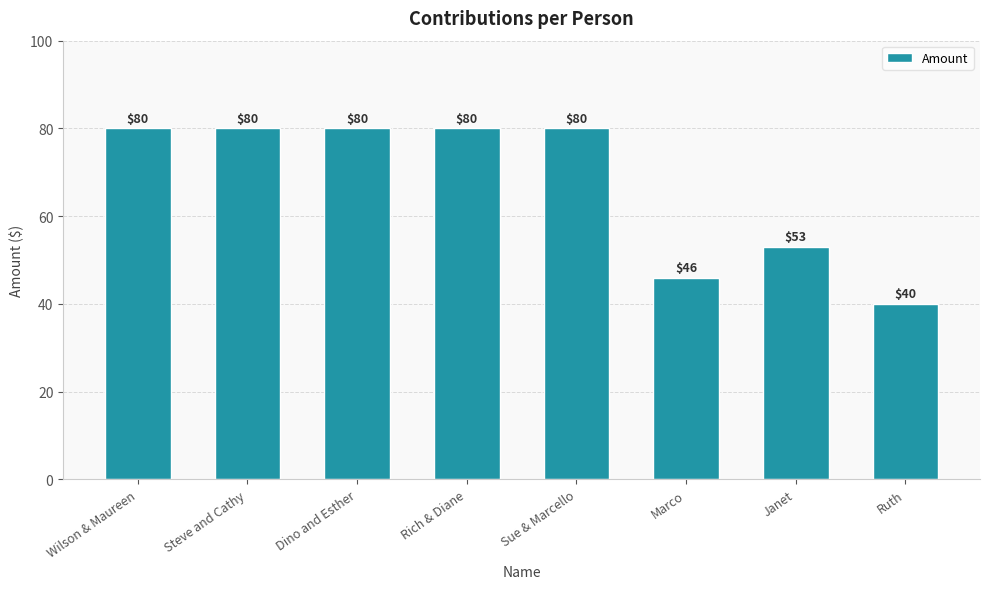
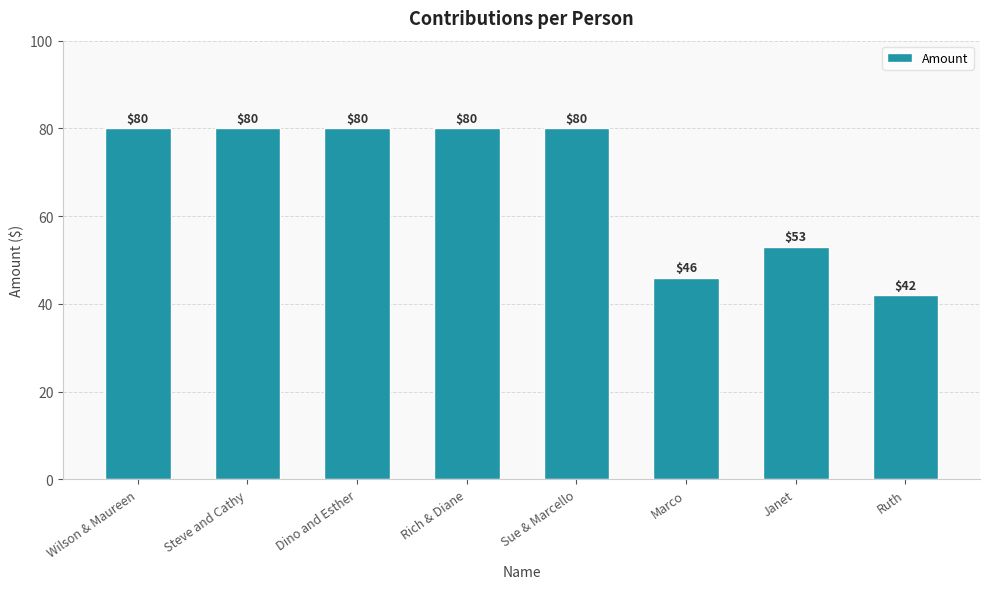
Ruth: $40 -> $42
